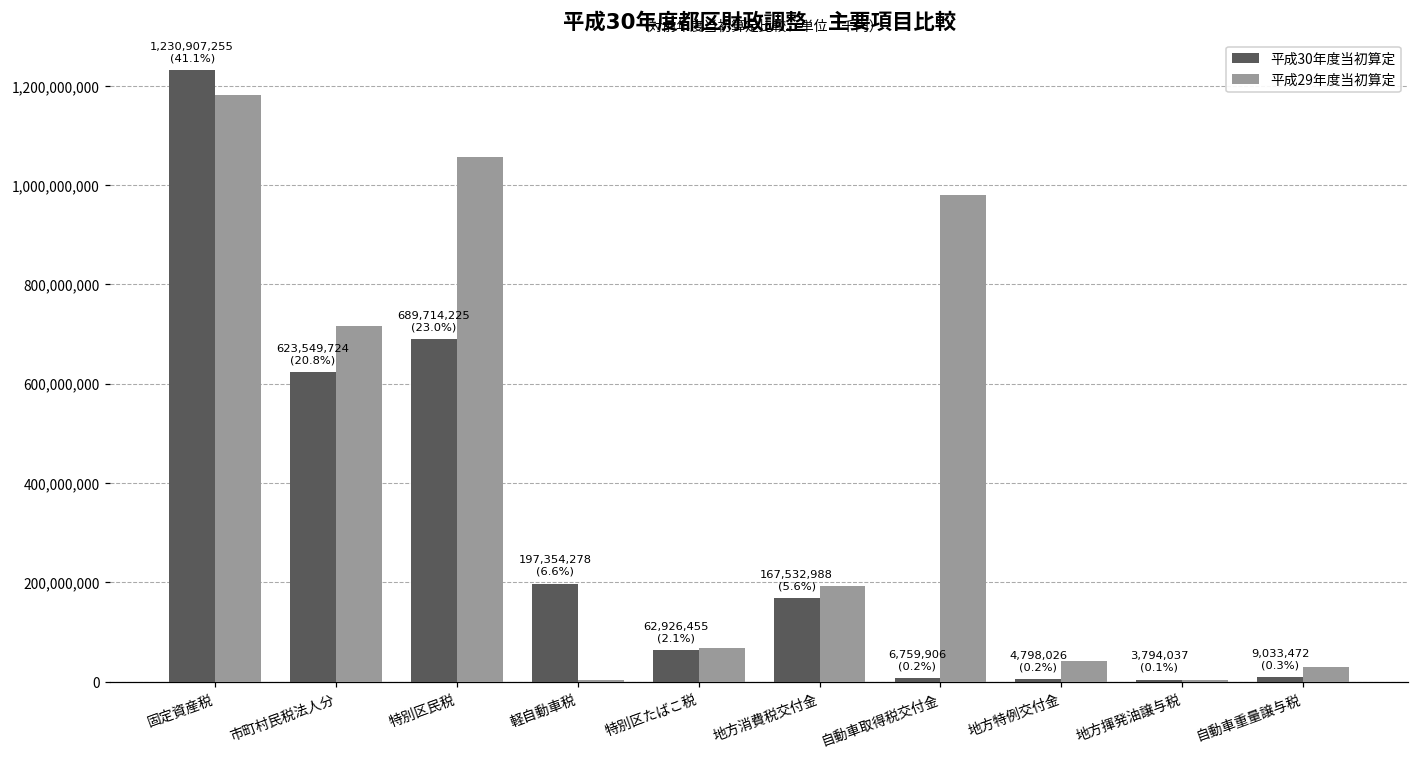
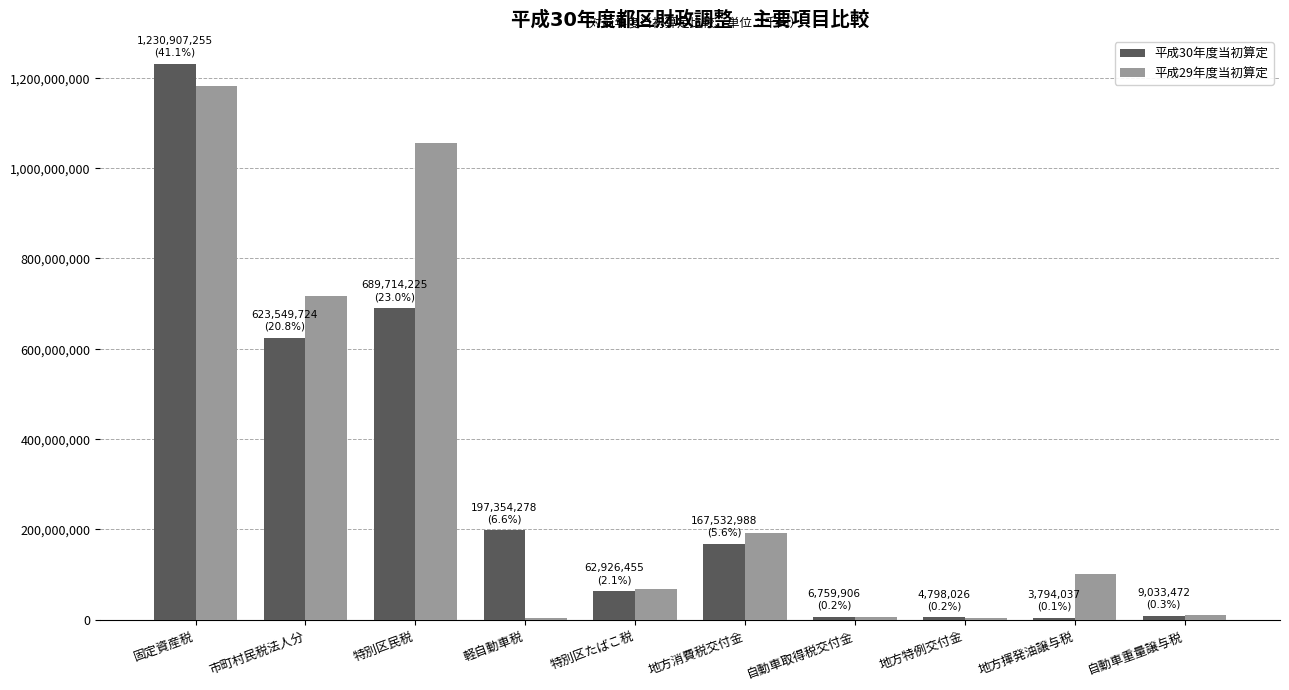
平成29年度当初算定, 自動車取得税交付金: 980,000,000 -> 10,000,000
平成29年度当初算定, 地方特例交付金: 40,000,000 -> 0
平成29年度当初算定, 地方揮発油譲与税: 0 -> 100,000,000
平成29年度当初算定, 自動車重量譲与税: 30,000,000 -> 10,000,000
